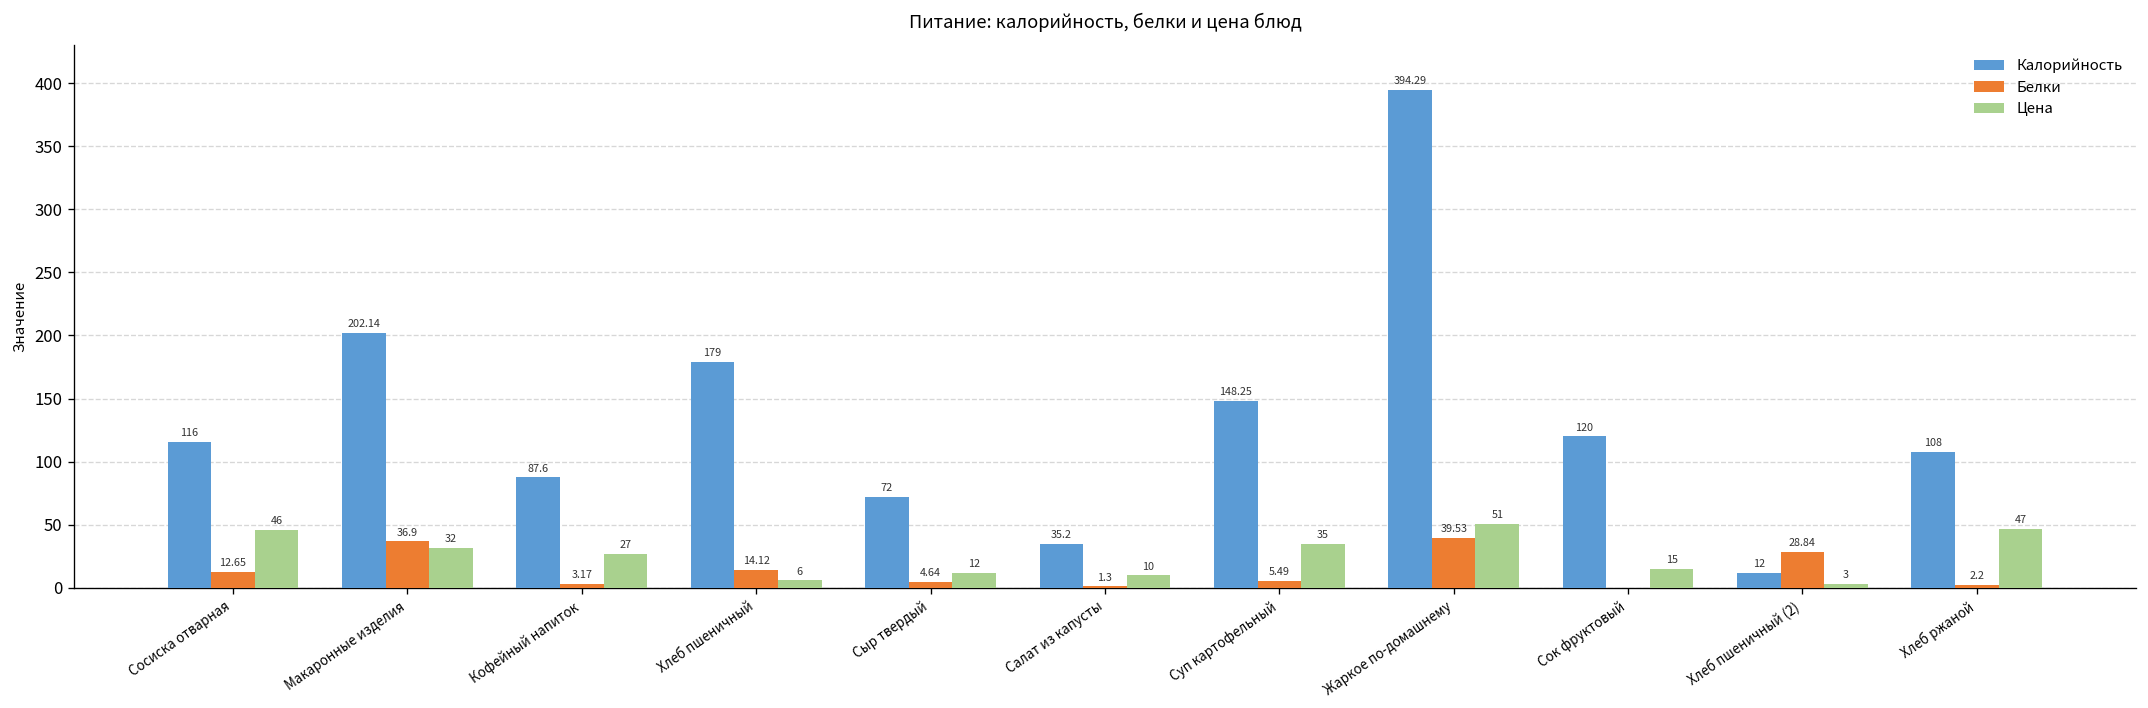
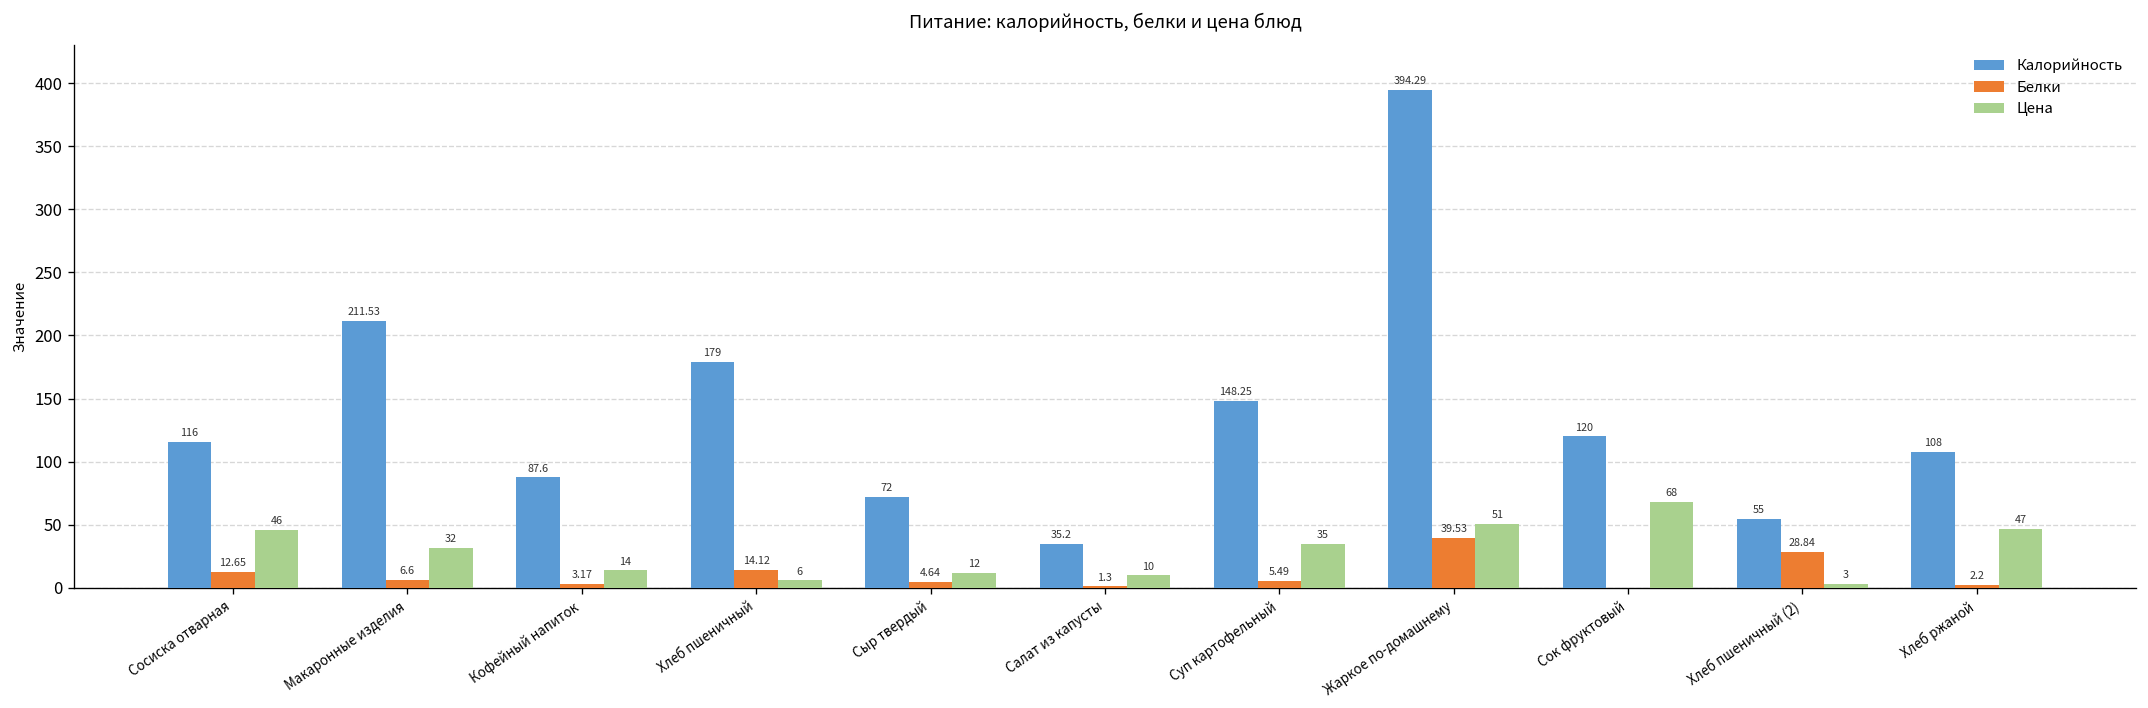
Калорийность, Макаронные изделия: 202.14 -> 211.53
Белки, Макаронные изделия: 36.9 -> 6.6
Цена, Кофейный напиток: 27 -> 14
Цена, Сок фруктовый: 15 -> 68
Калорийность, Хлеб пшеничный (2): 12 -> 55
